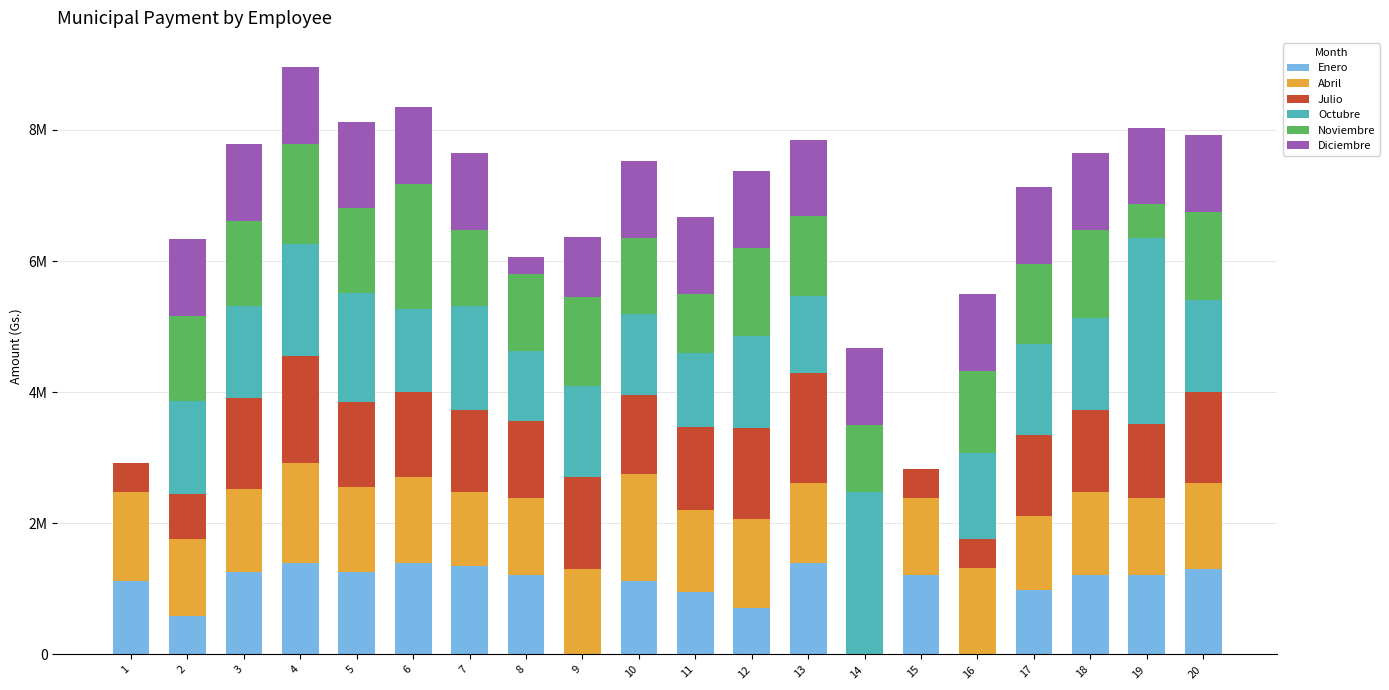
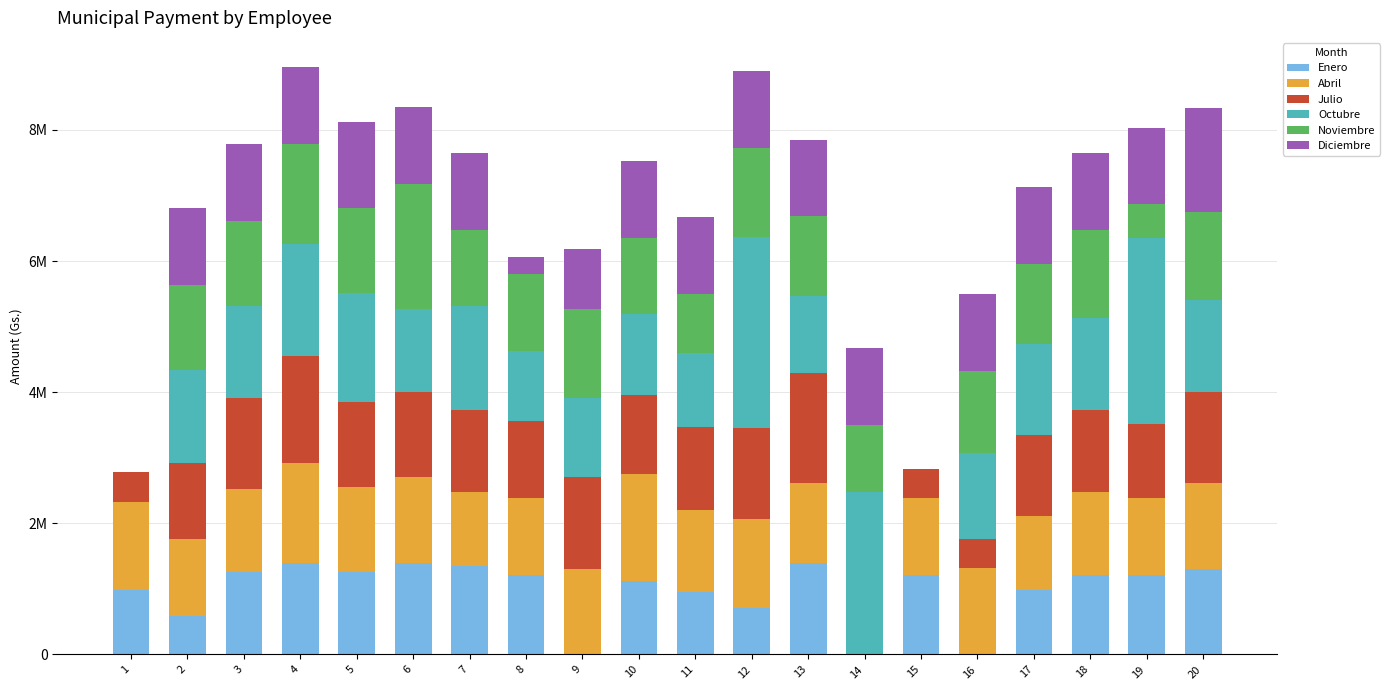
Enero, 1: 1100000 -> 1000000
Julio, 2: 700000 -> 1200000
Octubre, 9: 1400000 -> 1200000
Octubre, 12: 1400000 -> 2900000
Diciembre, 20: 1200000 -> 1600000
